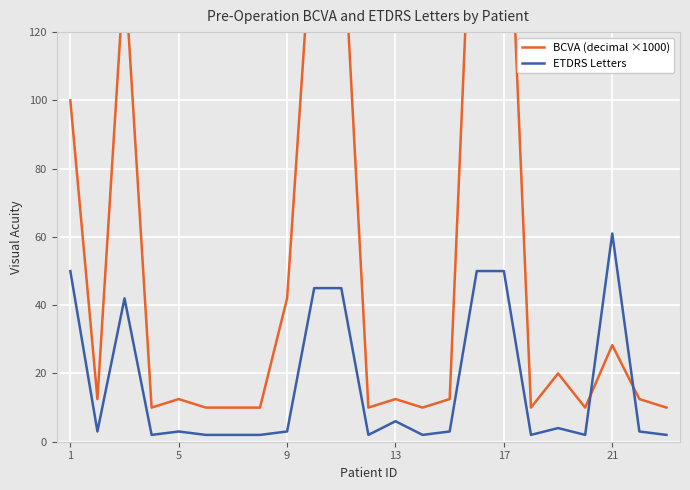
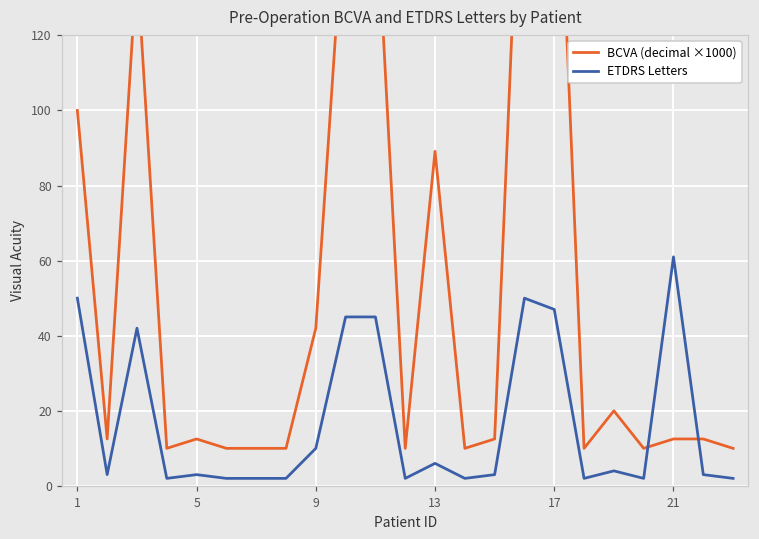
ETDRS Letters, 9: 3 -> 10
BCVA (decimal ×1000), 13: 13 -> 89
ETDRS Letters, 17: 50 -> 47
BCVA (decimal ×1000), 21: 28 -> 13
